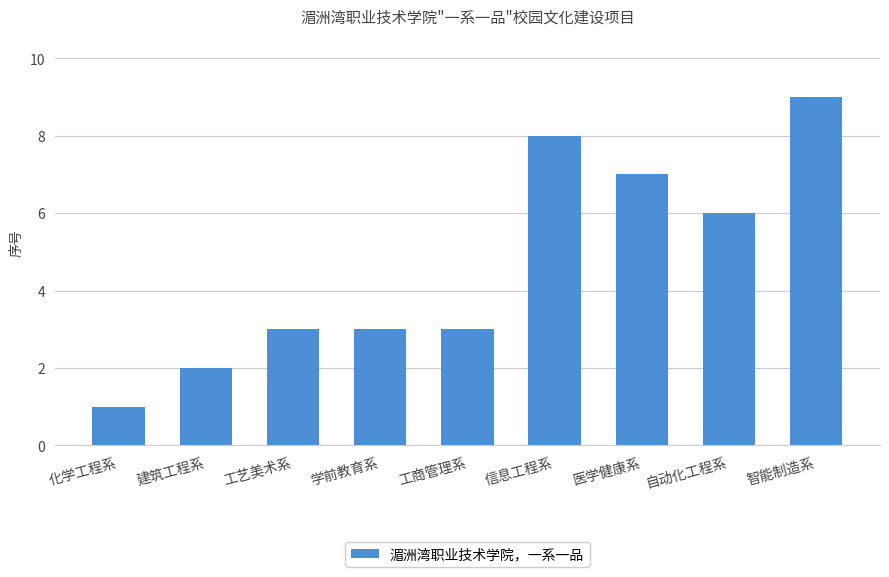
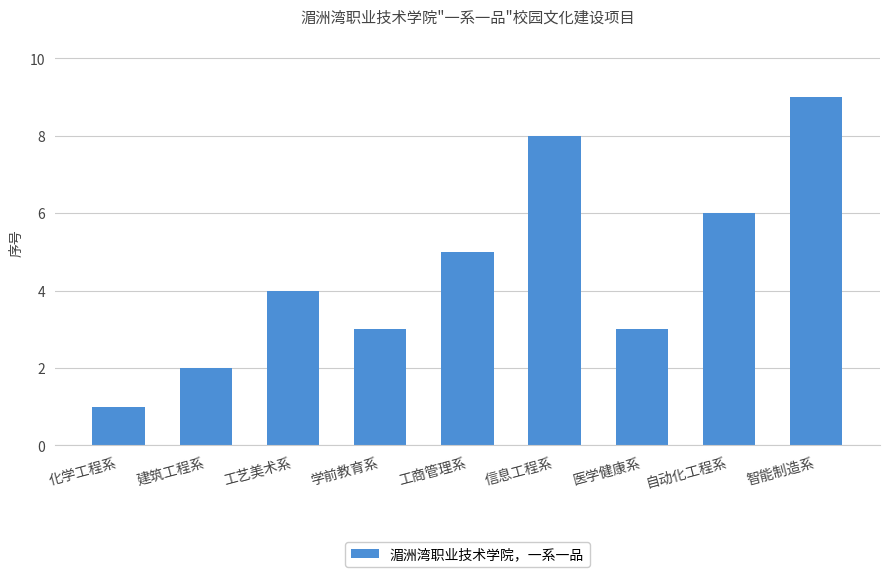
工艺美术系: 3 -> 4
工商管理系: 3 -> 5
医学健康系: 7 -> 3
